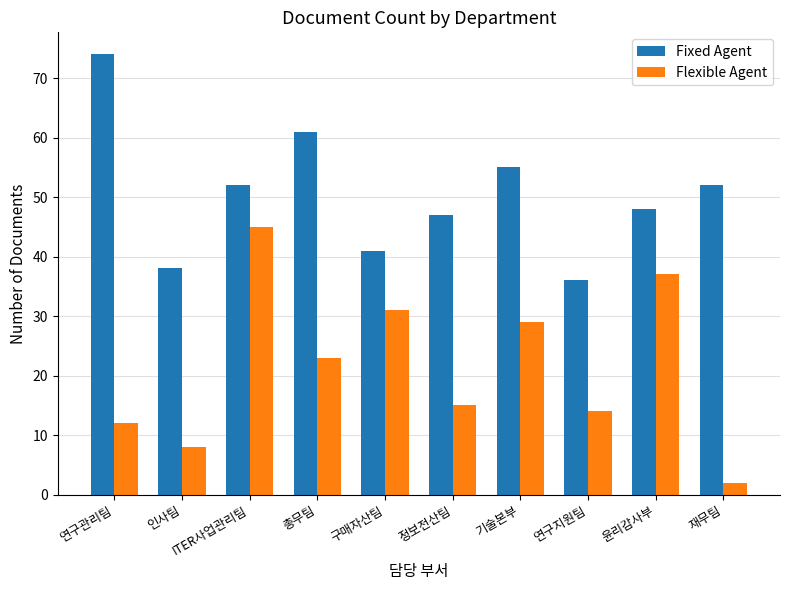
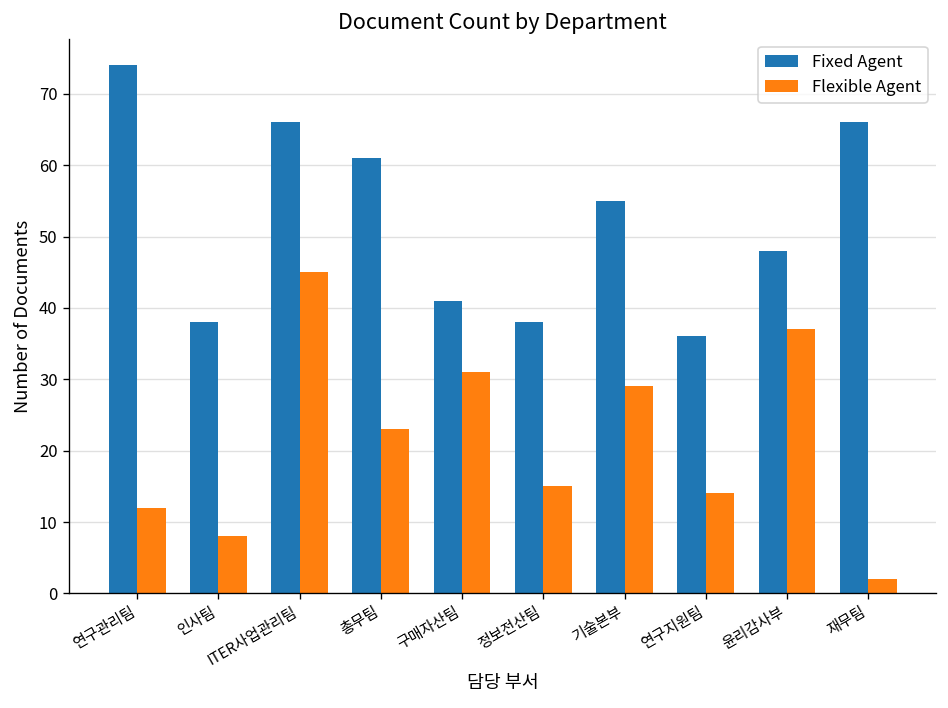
Fixed Agent, ITER사업관리팀: 52 -> 66
Fixed Agent, 정보전산팀: 47 -> 38
Fixed Agent, 재무팀: 52 -> 66
